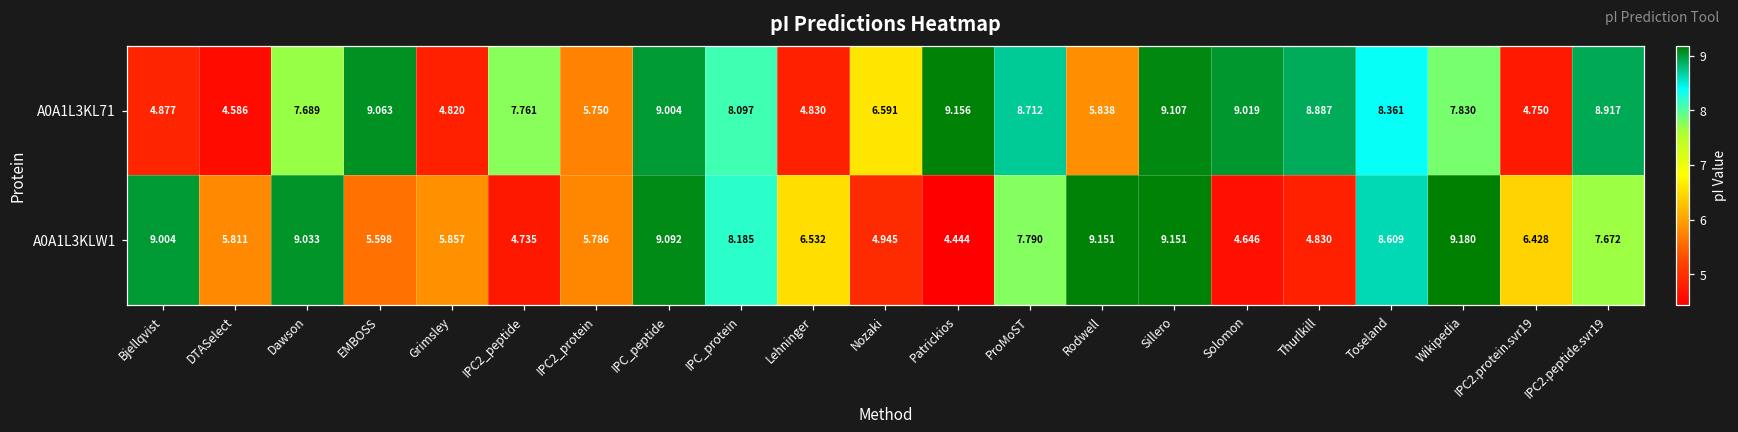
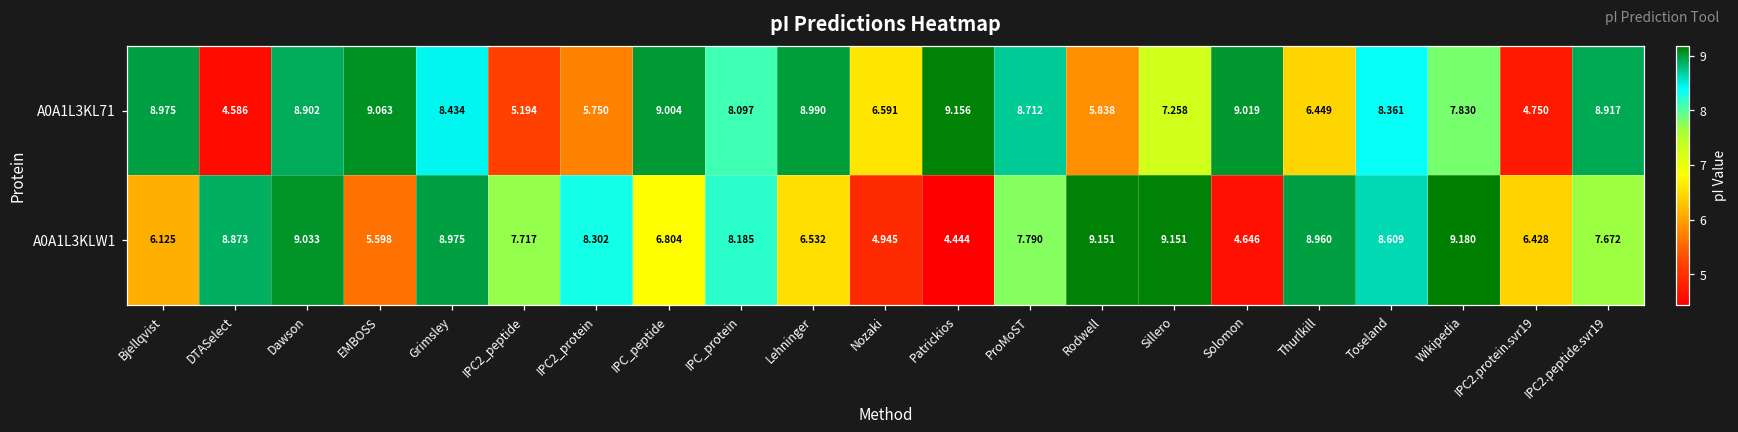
A0A1L3KL71, Bjellqvist: 4.877 -> 8.975
A0A1L3KL71, Dawson: 7.689 -> 8.902
A0A1L3KL71, Grimsley: 4.820 -> 8.434
A0A1L3KL71, IPC2_peptide: 7.761 -> 5.194
A0A1L3KL71, Lehninger: 4.830 -> 8.990
A0A1L3KL71, Sillero: 9.107 -> 7.258
A0A1L3KL71, Thurlkill: 8.887 -> 6.449
A0A1L3KLW1, Bjellqvist: 9.004 -> 6.125
A0A1L3KLW1, DTASelect: 5.811 -> 8.873
A0A1L3KLW1, Grimsley: 5.857 -> 8.975
A0A1L3KLW1, IPC2_peptide: 4.735 -> 7.717
A0A1L3KLW1, IPC2_protein: 5.786 -> 8.302
A0A1L3KLW1, IPC_peptide: 9.092 -> 6.804
A0A1L3KLW1, Thurlkill: 4.830 -> 8.960
